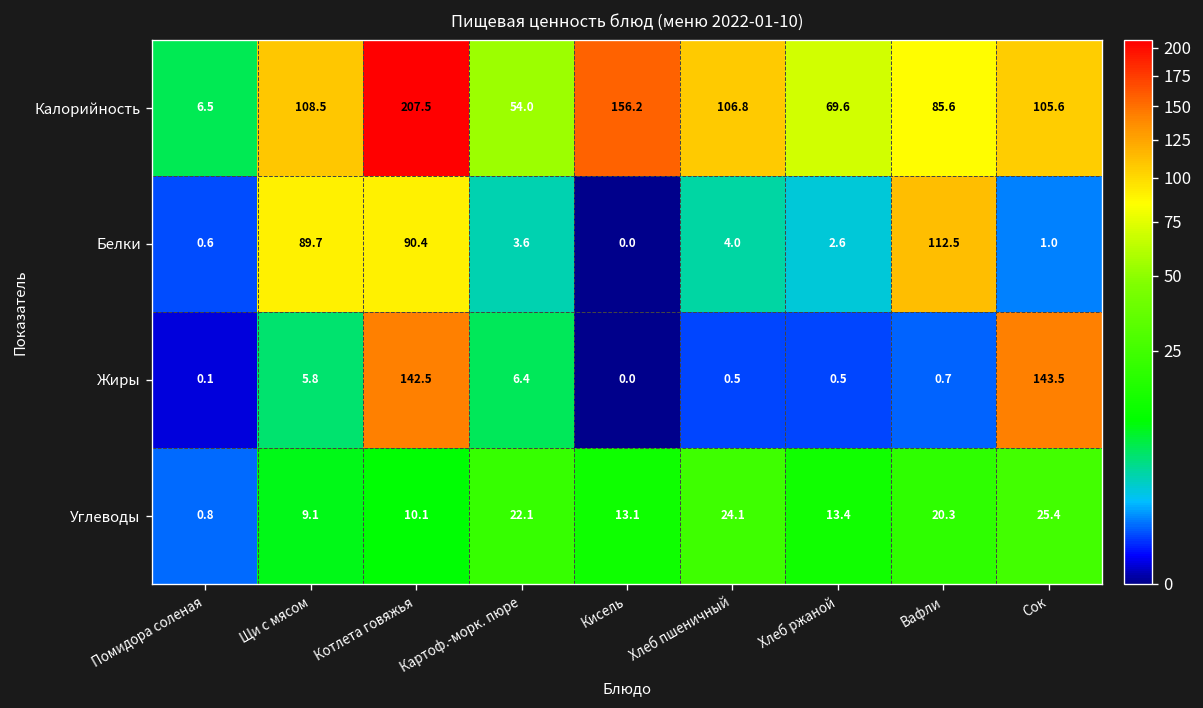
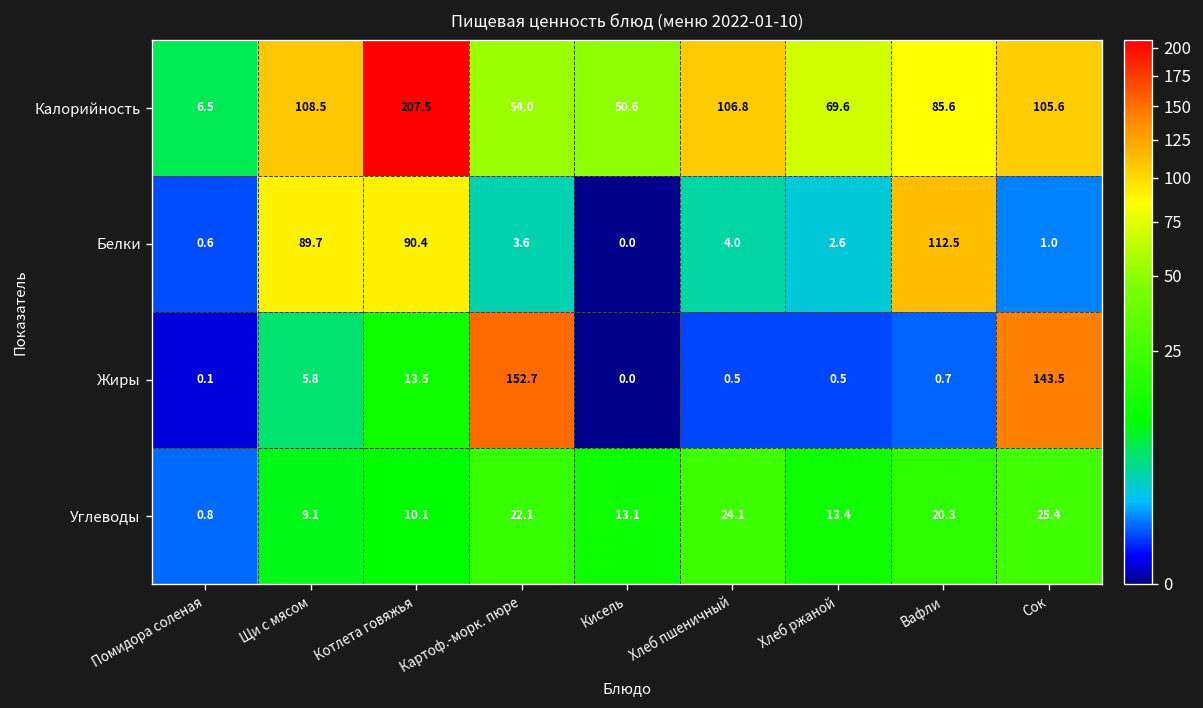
Калорийность, Кисель: 156.2 -> 50.6
Жиры, Котлета говяжья: 142.5 -> 13.5
Жиры, Картоф.-морк. пюре: 6.4 -> 152.7
